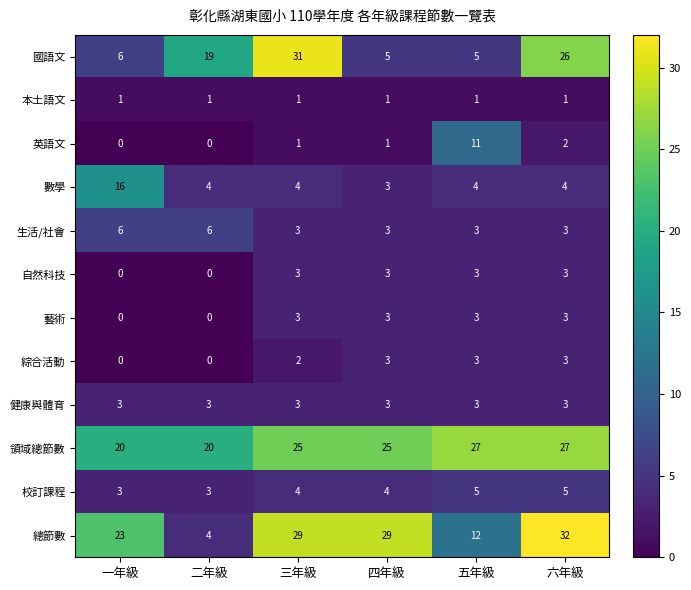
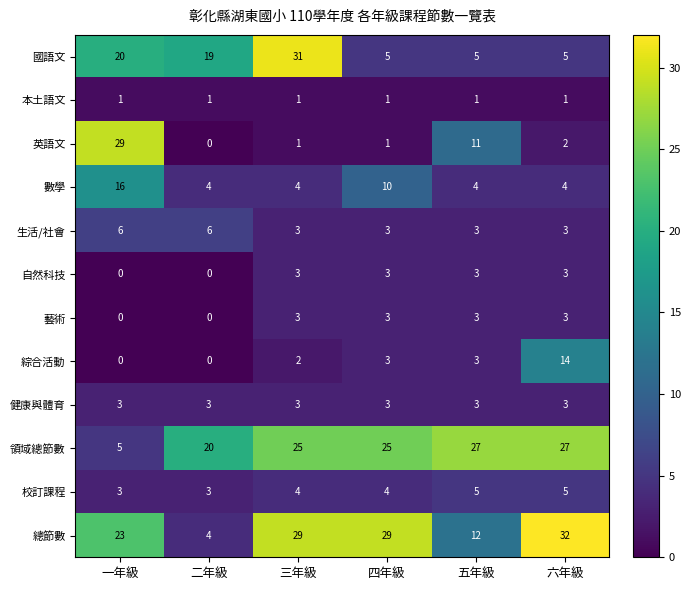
國語文, 一年級: 6 -> 20
國語文, 六年級: 26 -> 5
英語文, 一年級: 0 -> 29
數學, 四年級: 3 -> 10
綜合活動, 六年級: 3 -> 14
領域總節數, 一年級: 20 -> 5
